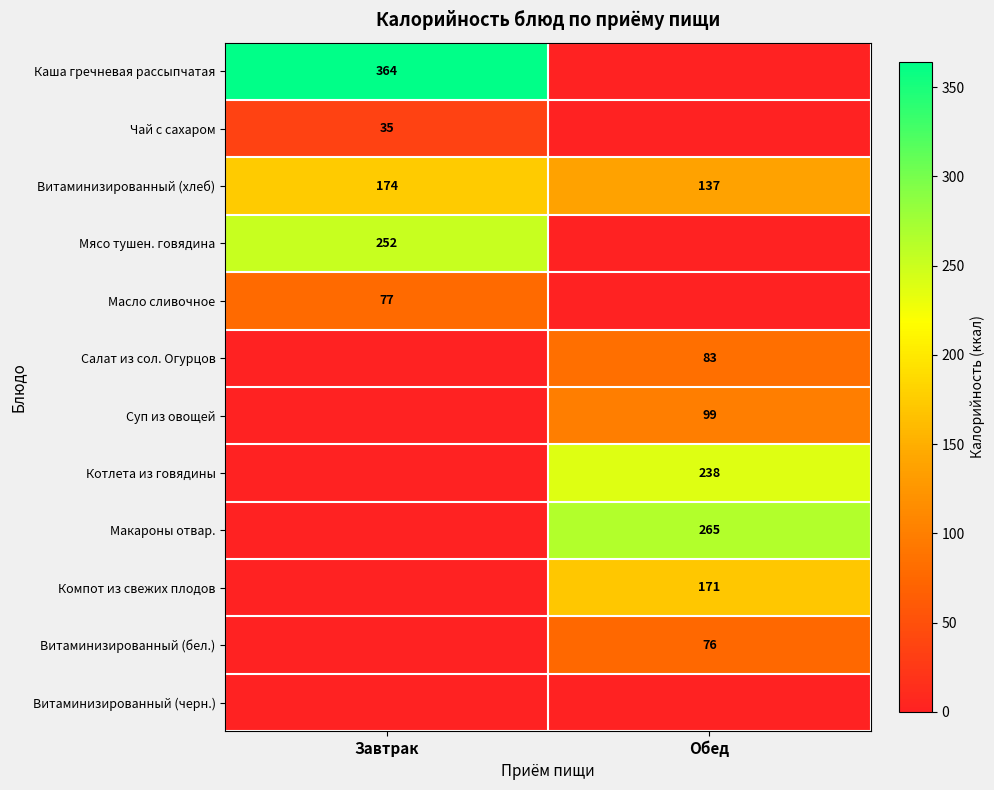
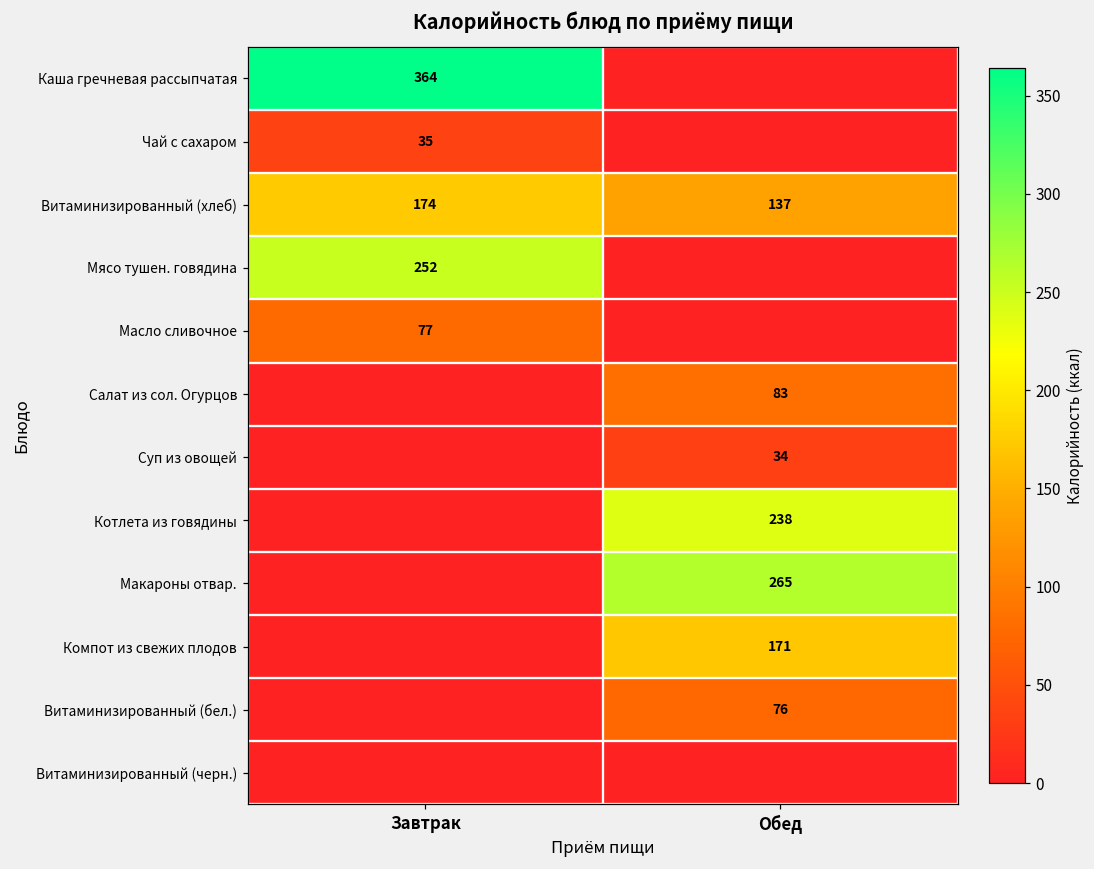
Суп из овощей, Обед: 99 -> 34
